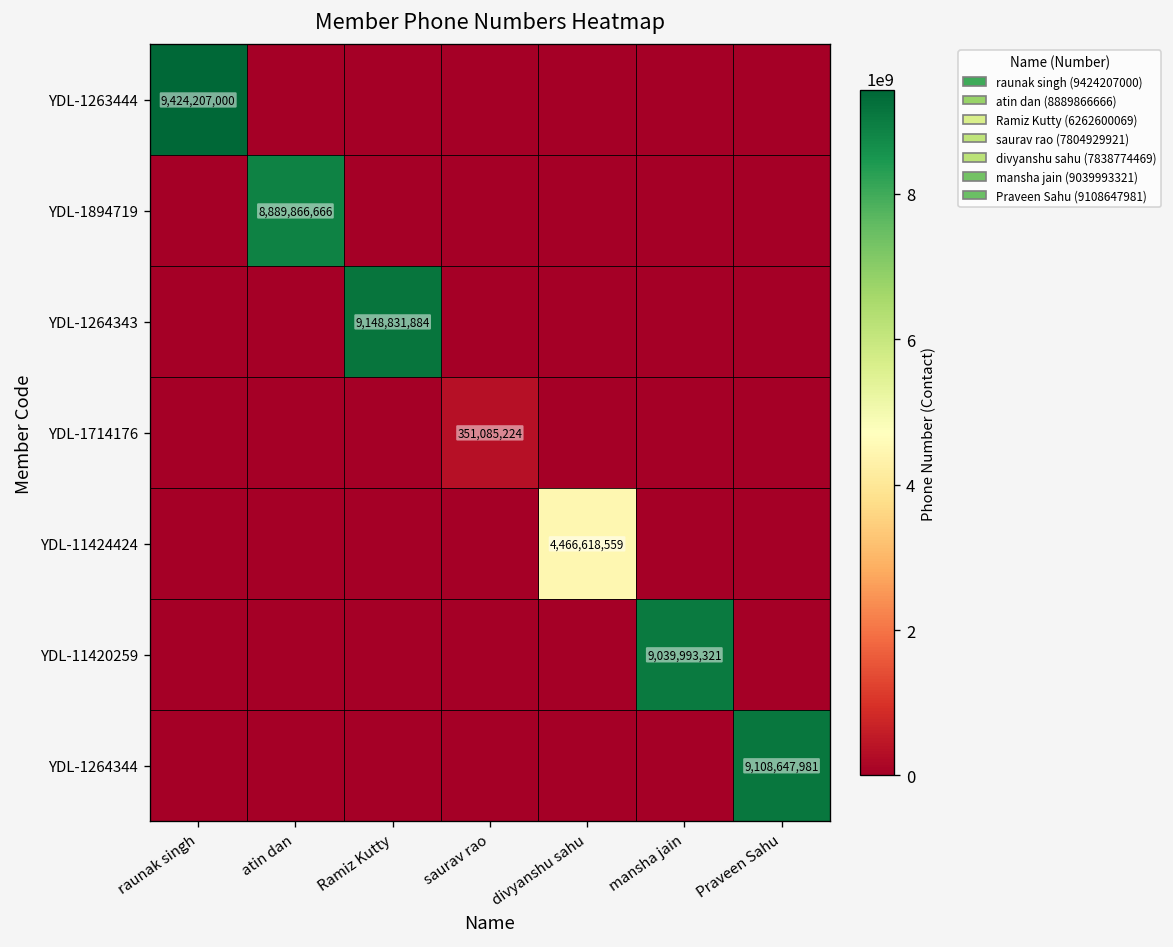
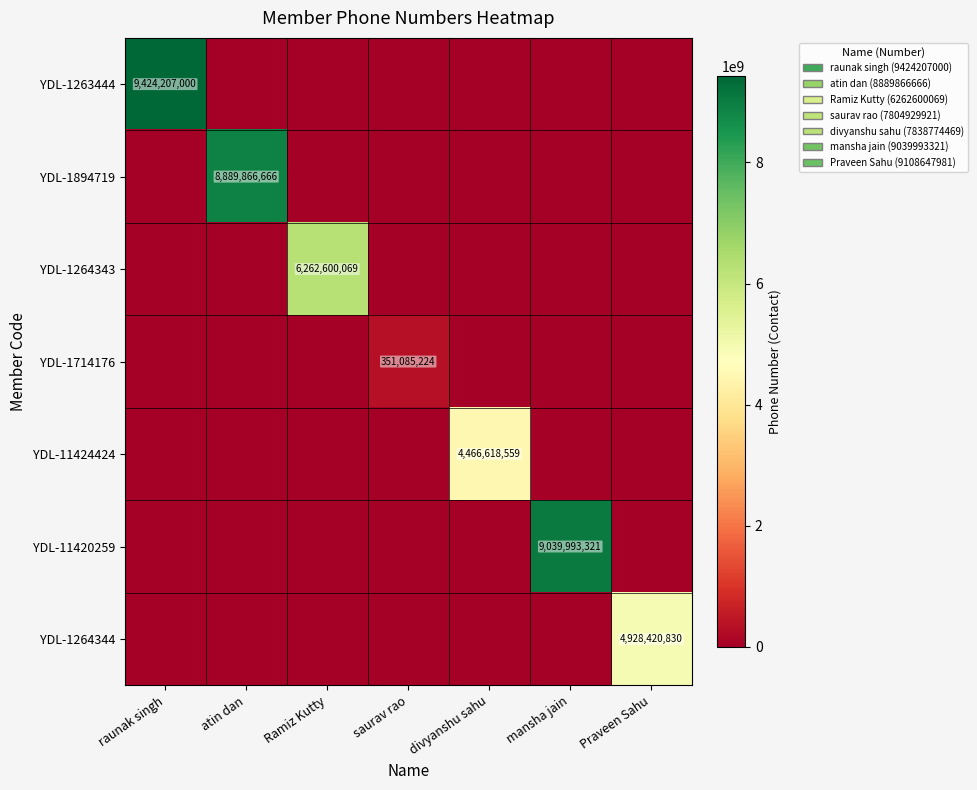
YDL-1264343, Ramiz Kutty: 9,148,831,884 -> 6,262,600,069
YDL-1264344, Praveen Sahu: 9,108,647,981 -> 4,928,420,830
